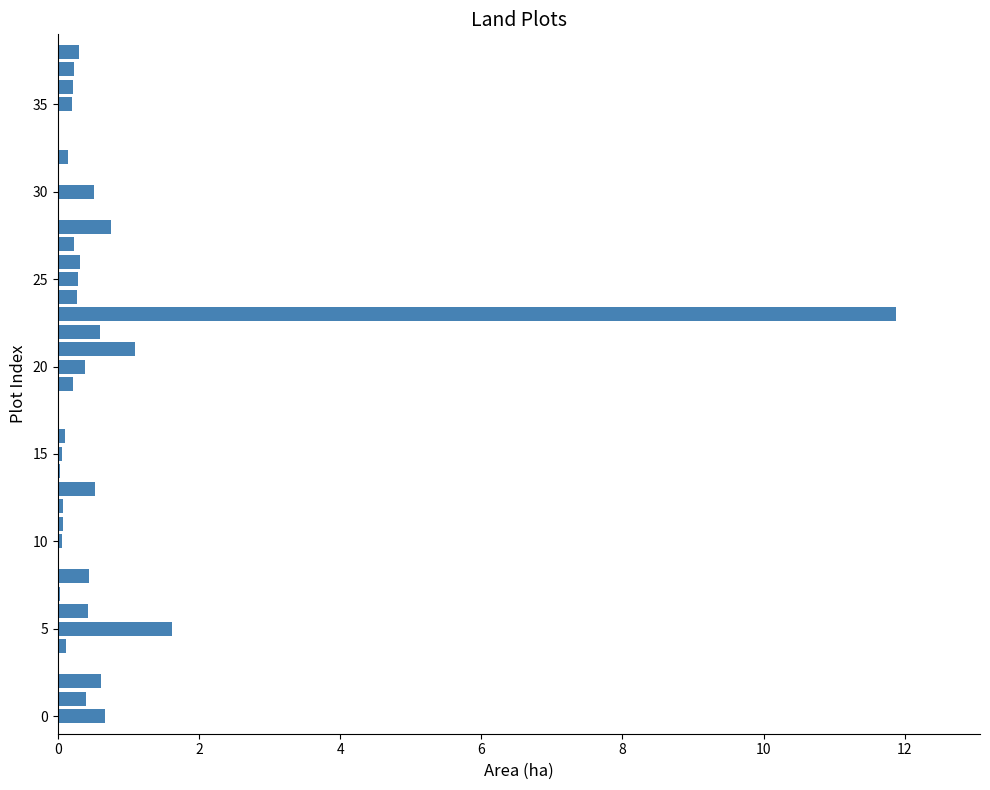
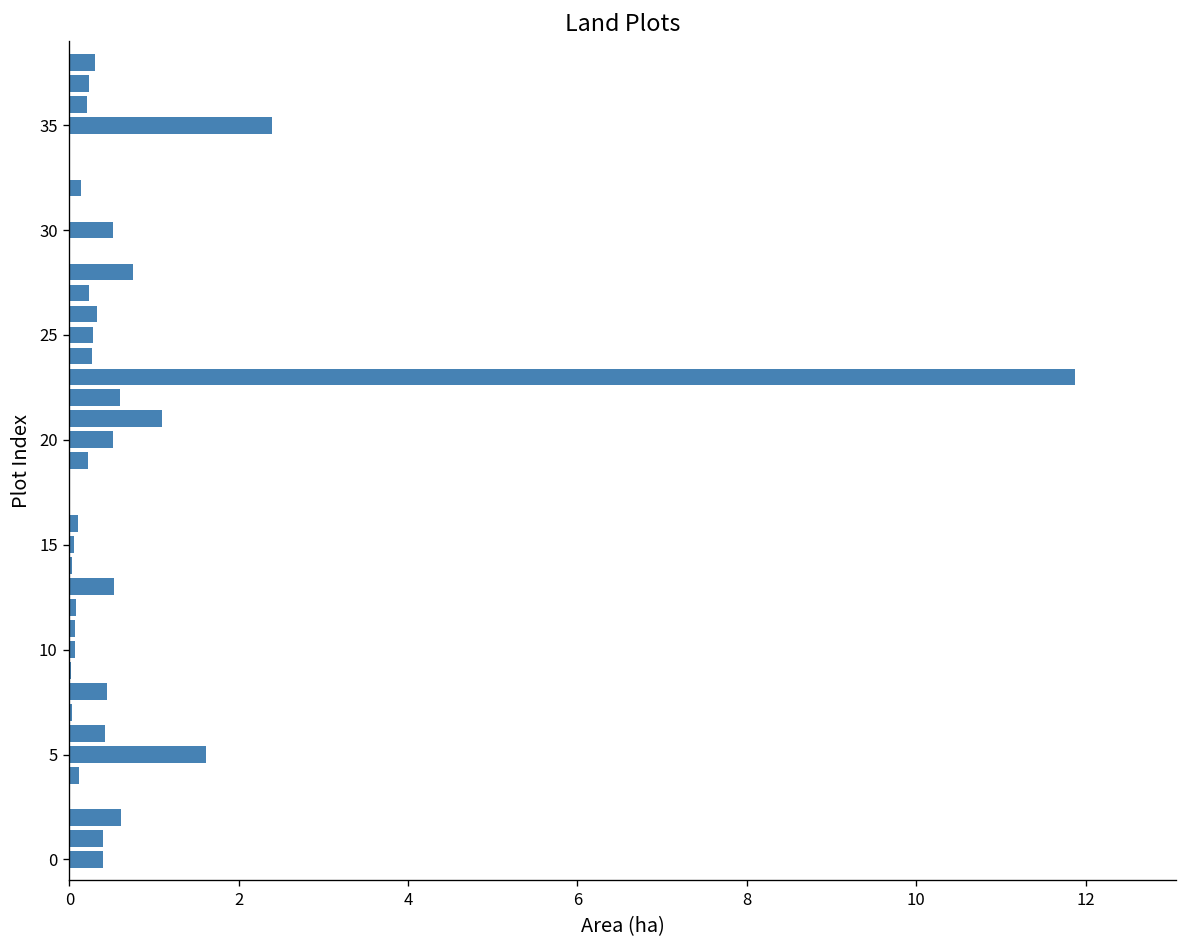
35: 0.2 -> 2.4
20: 0.4 -> 0.5
0: 0.7 -> 0.4
